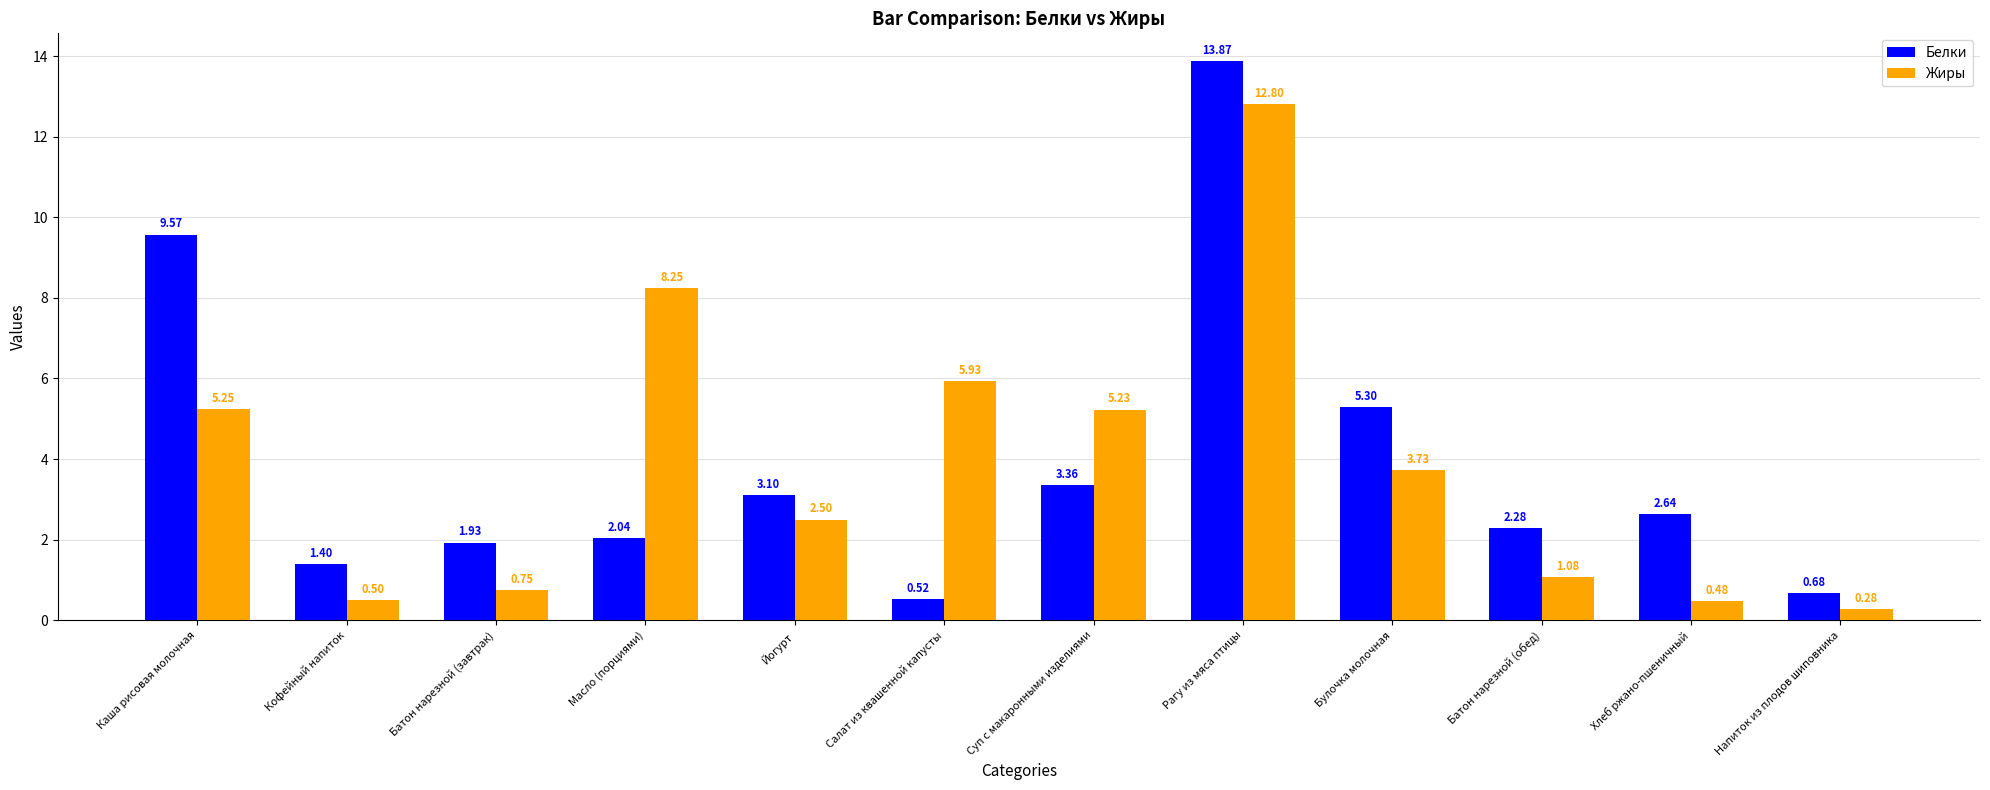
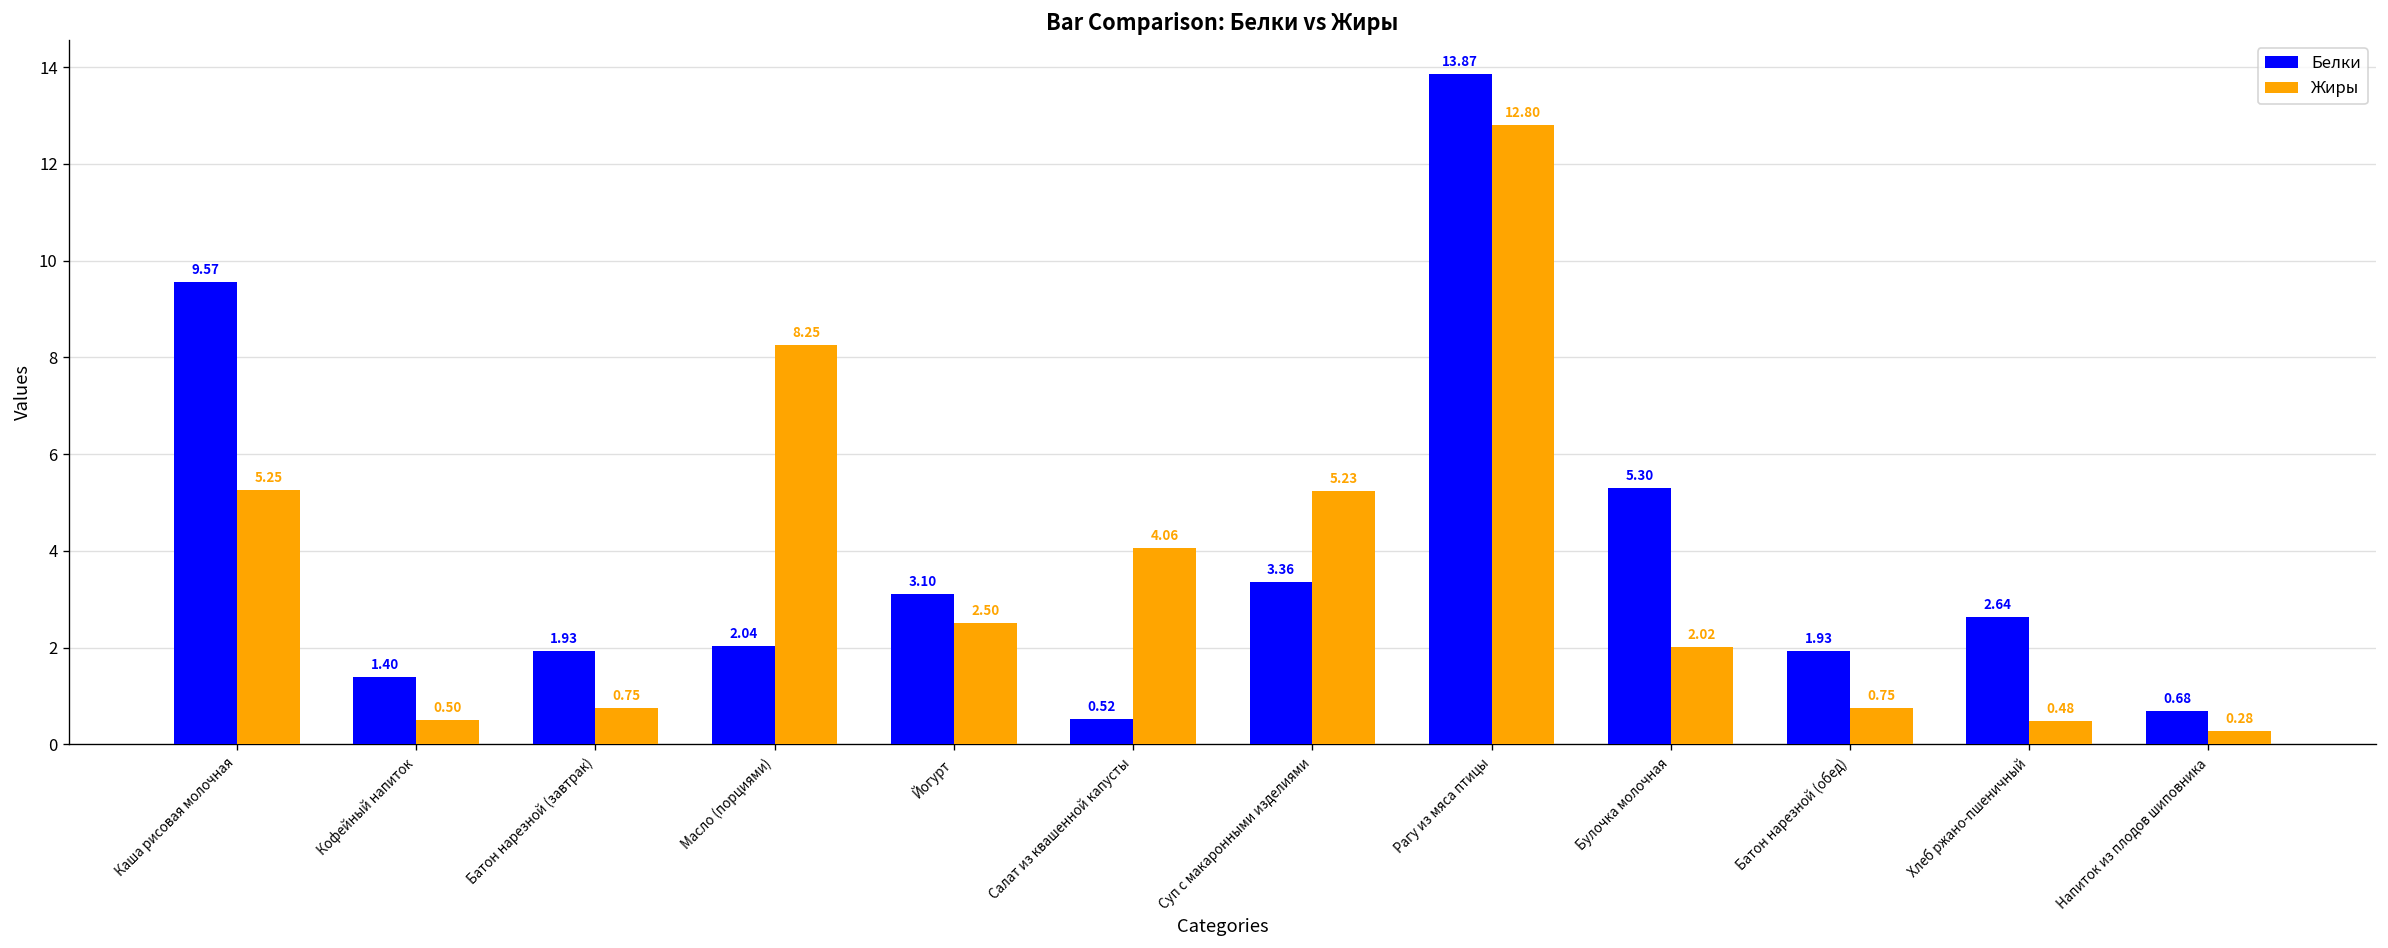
Жиры, Салат из квашенной капусты: 5.93 -> 4.06
Жиры, Булочка молочная: 3.73 -> 2.02
Белки, Батон нарезной (обед): 2.28 -> 1.93
Жиры, Батон нарезной (обед): 1.08 -> 0.75
